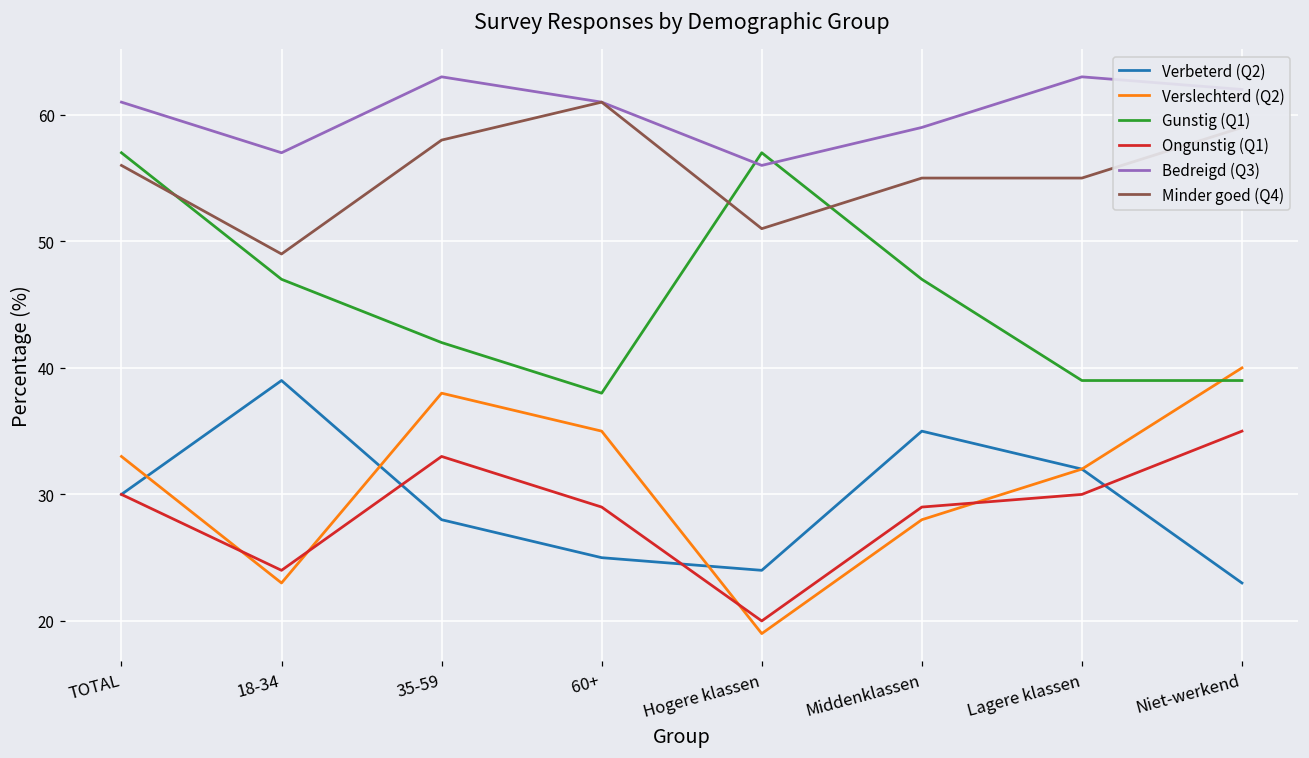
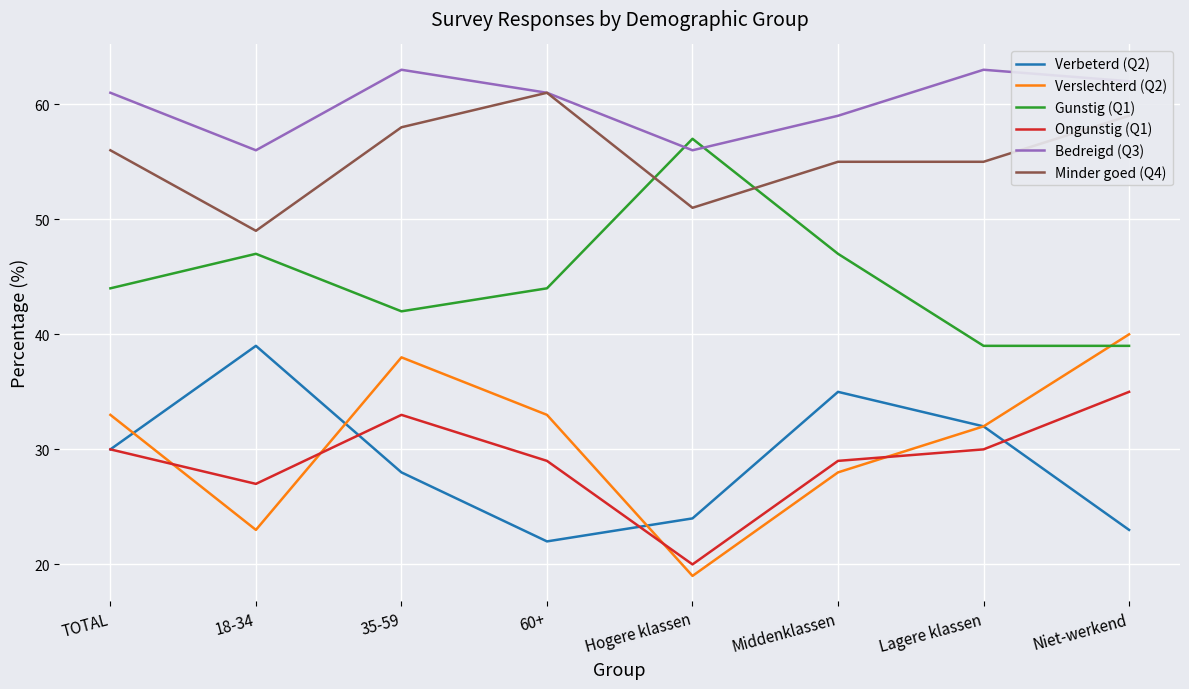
Gunstig (Q1), TOTAL: 57 -> 44
Ongunstig (Q1), 18-34: 24 -> 27
Bedreigd (Q3), 18-34: 57 -> 56
Verbeterd (Q2), 60+: 25 -> 22
Verslechterd (Q2), 60+: 35 -> 33
Gunstig (Q1), 60+: 38 -> 44
